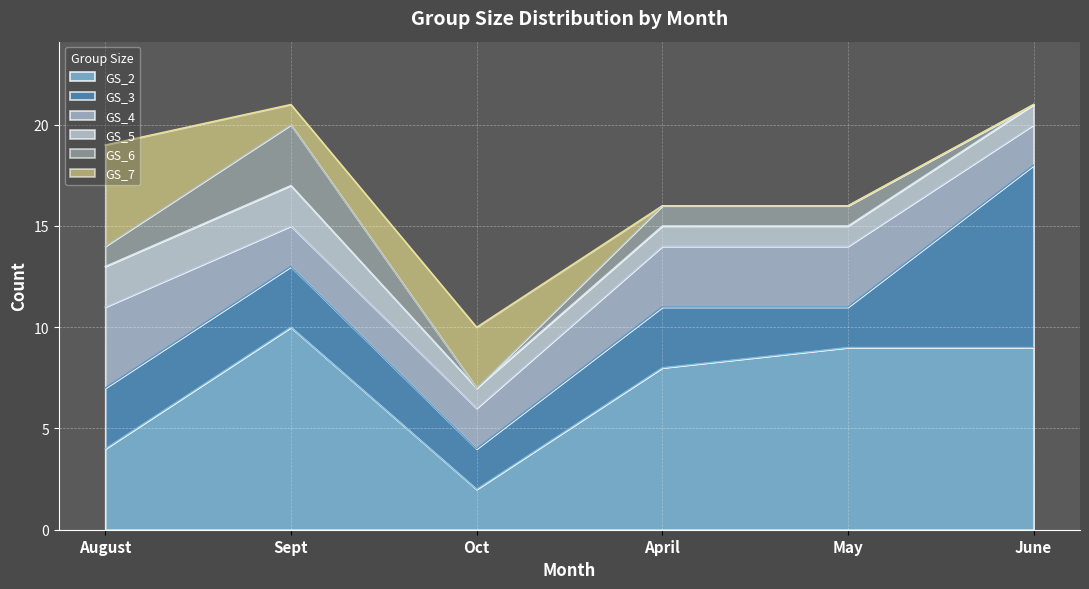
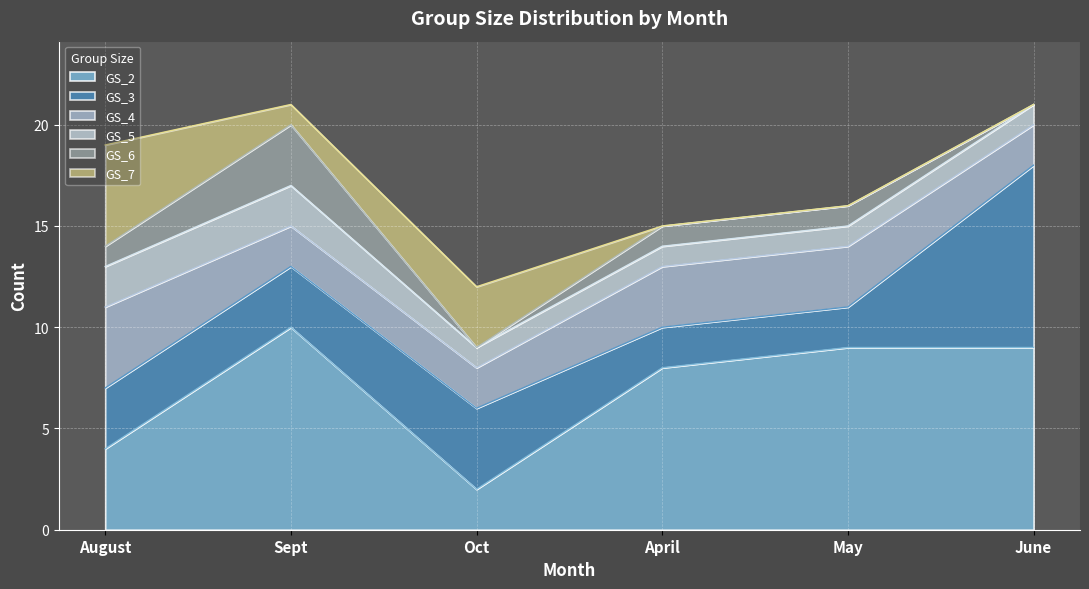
GS_3, Oct: 2 -> 4
GS_3, April: 3 -> 2
